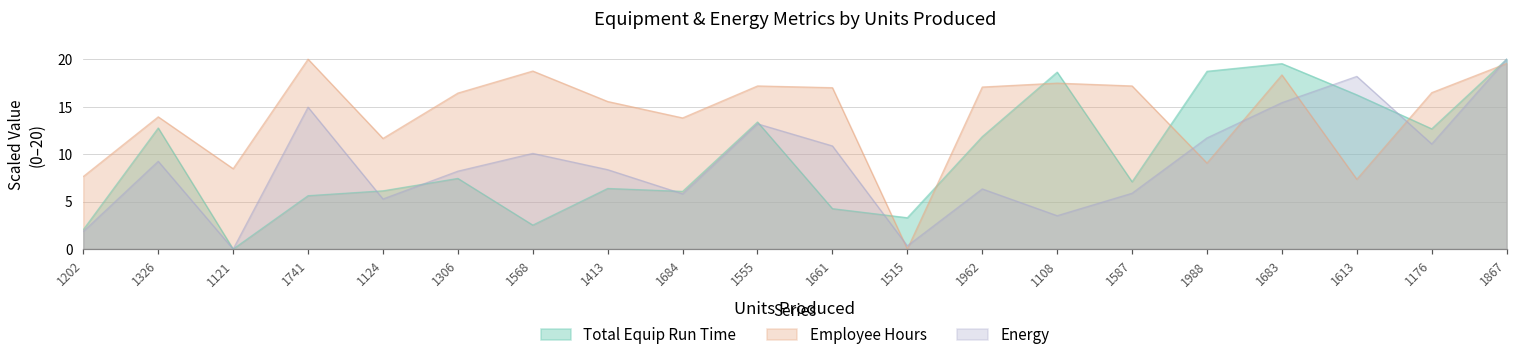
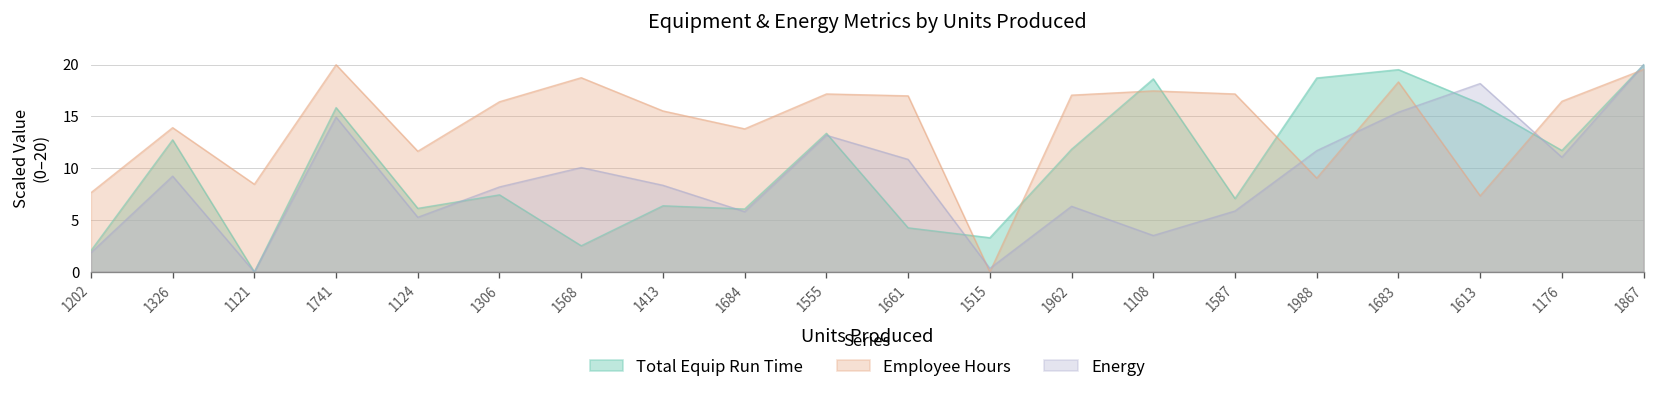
Total Equip Run Time, 1741: 6 -> 16
Total Equip Run Time, 1176: 13 -> 12
